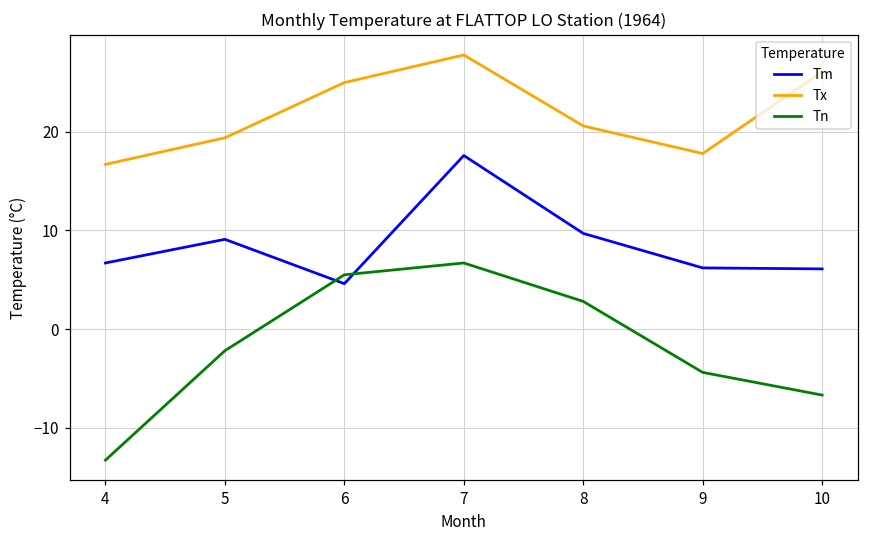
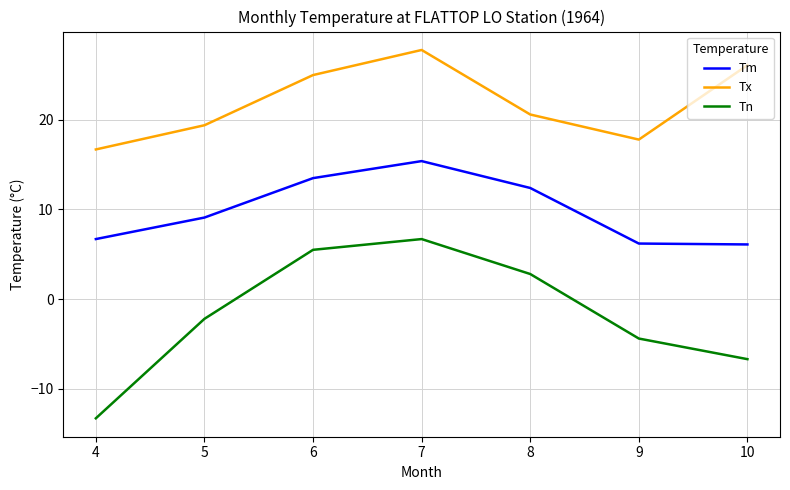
Tm, 6: 5 -> 14
Tm, 7: 18 -> 15
Tm, 8: 10 -> 12
